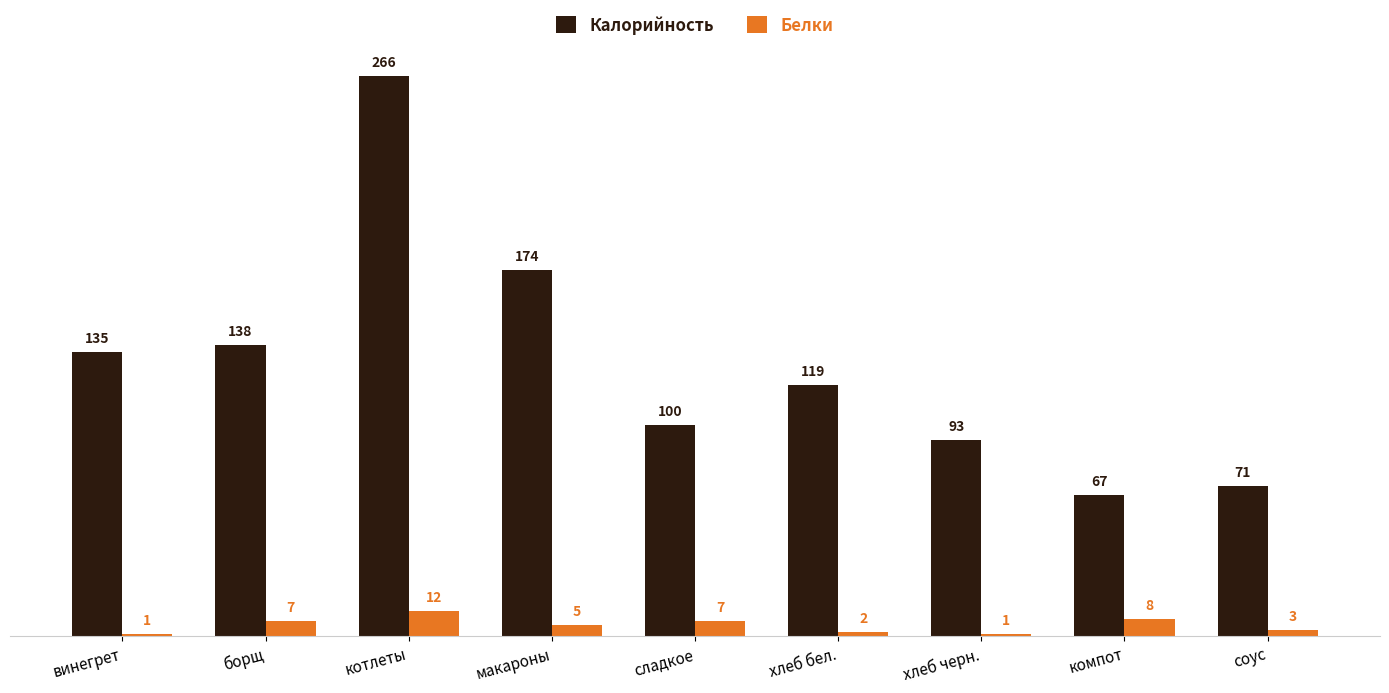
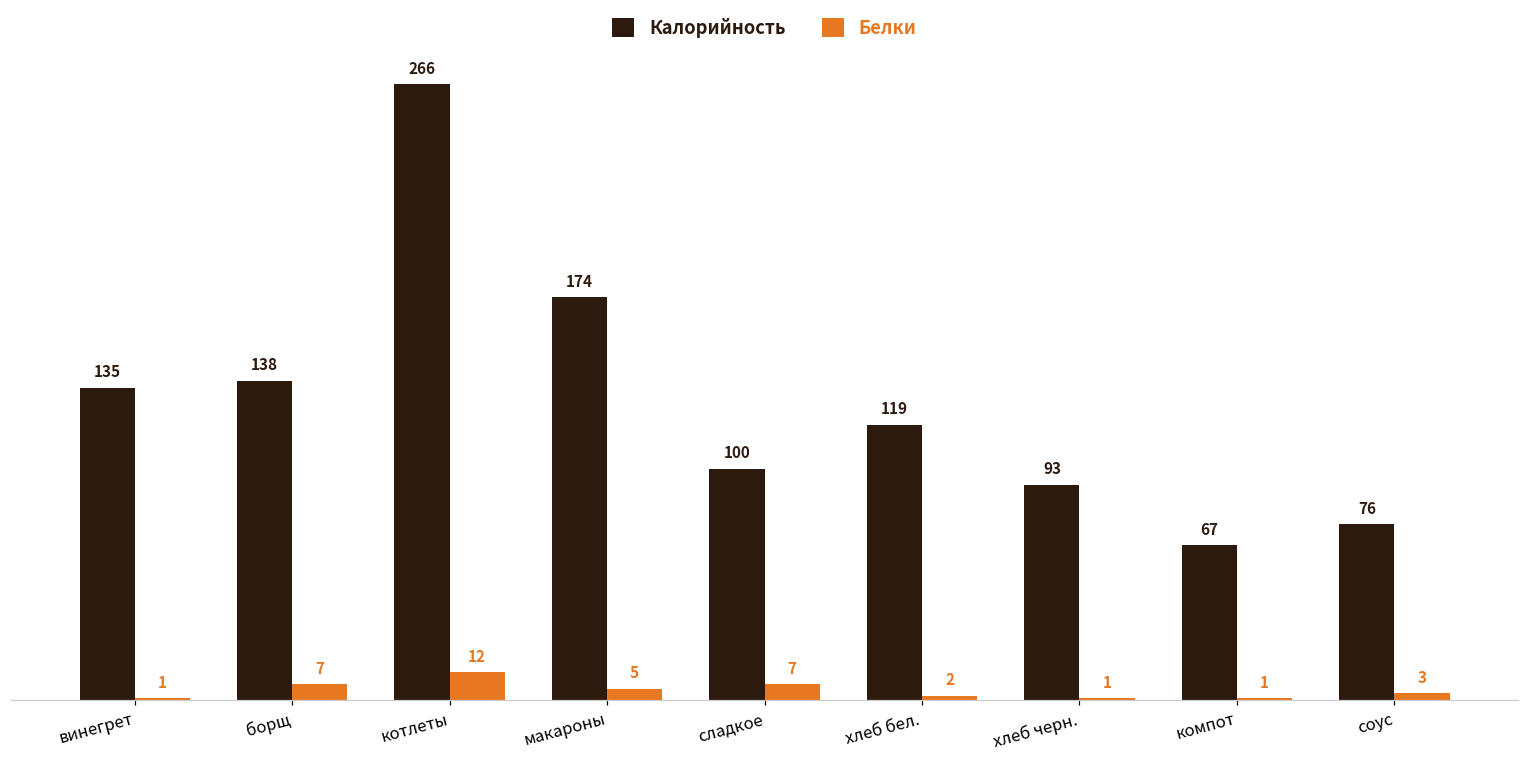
Белки, компот: 8 -> 1
Калорийность, соус: 71 -> 76
